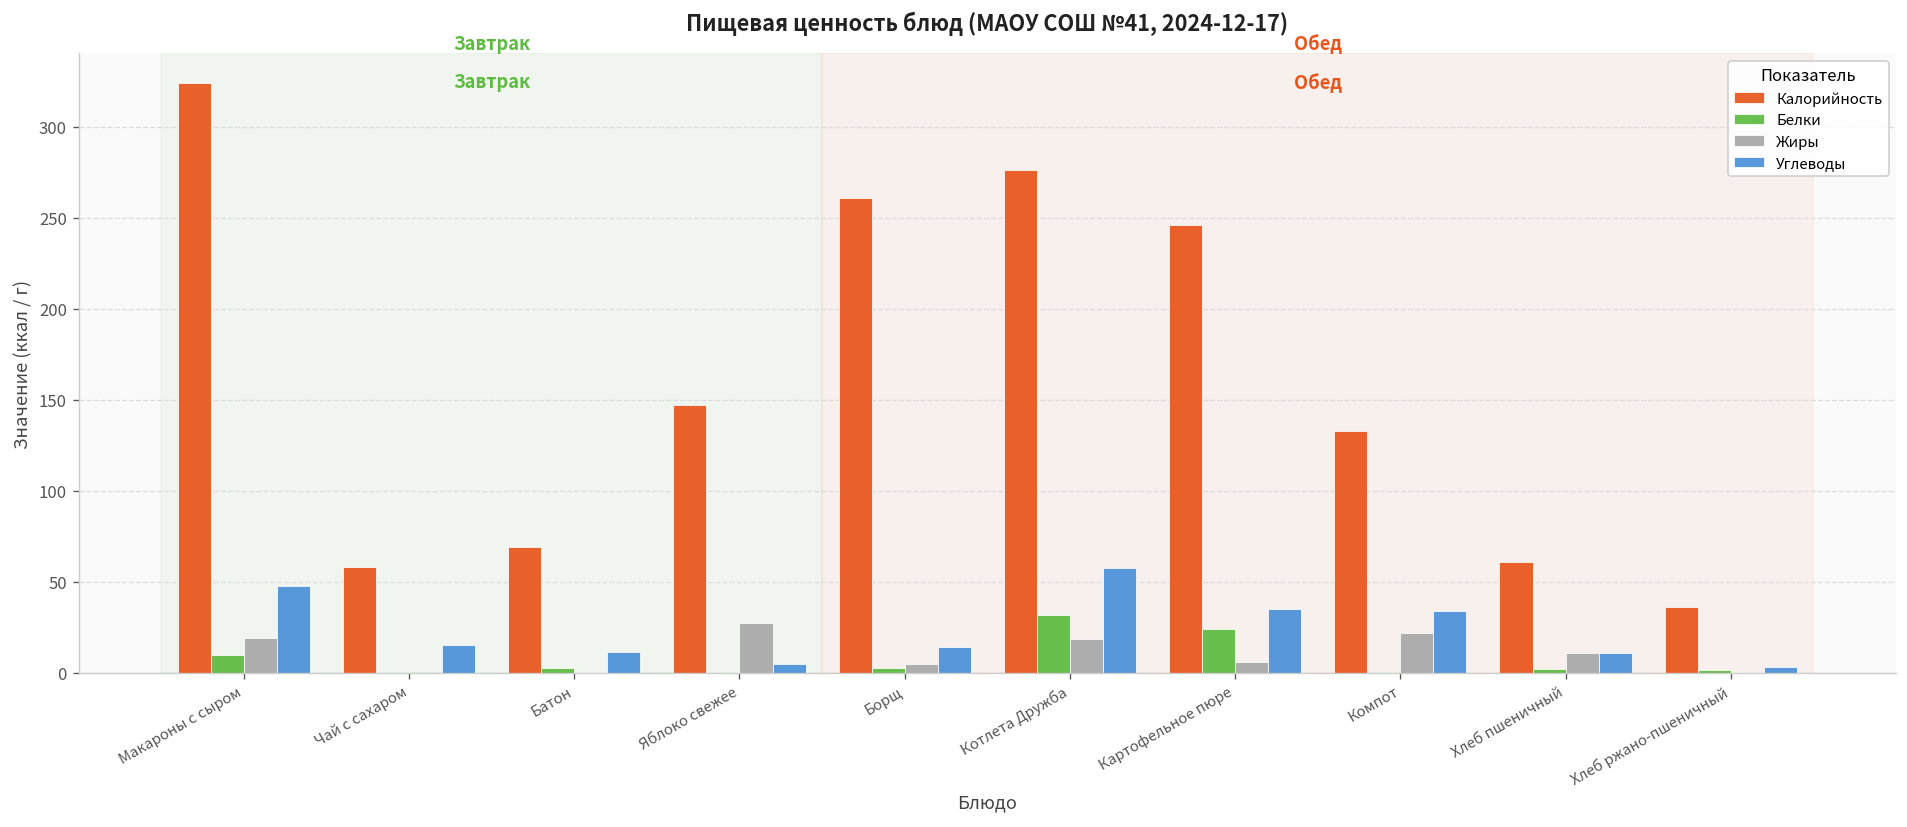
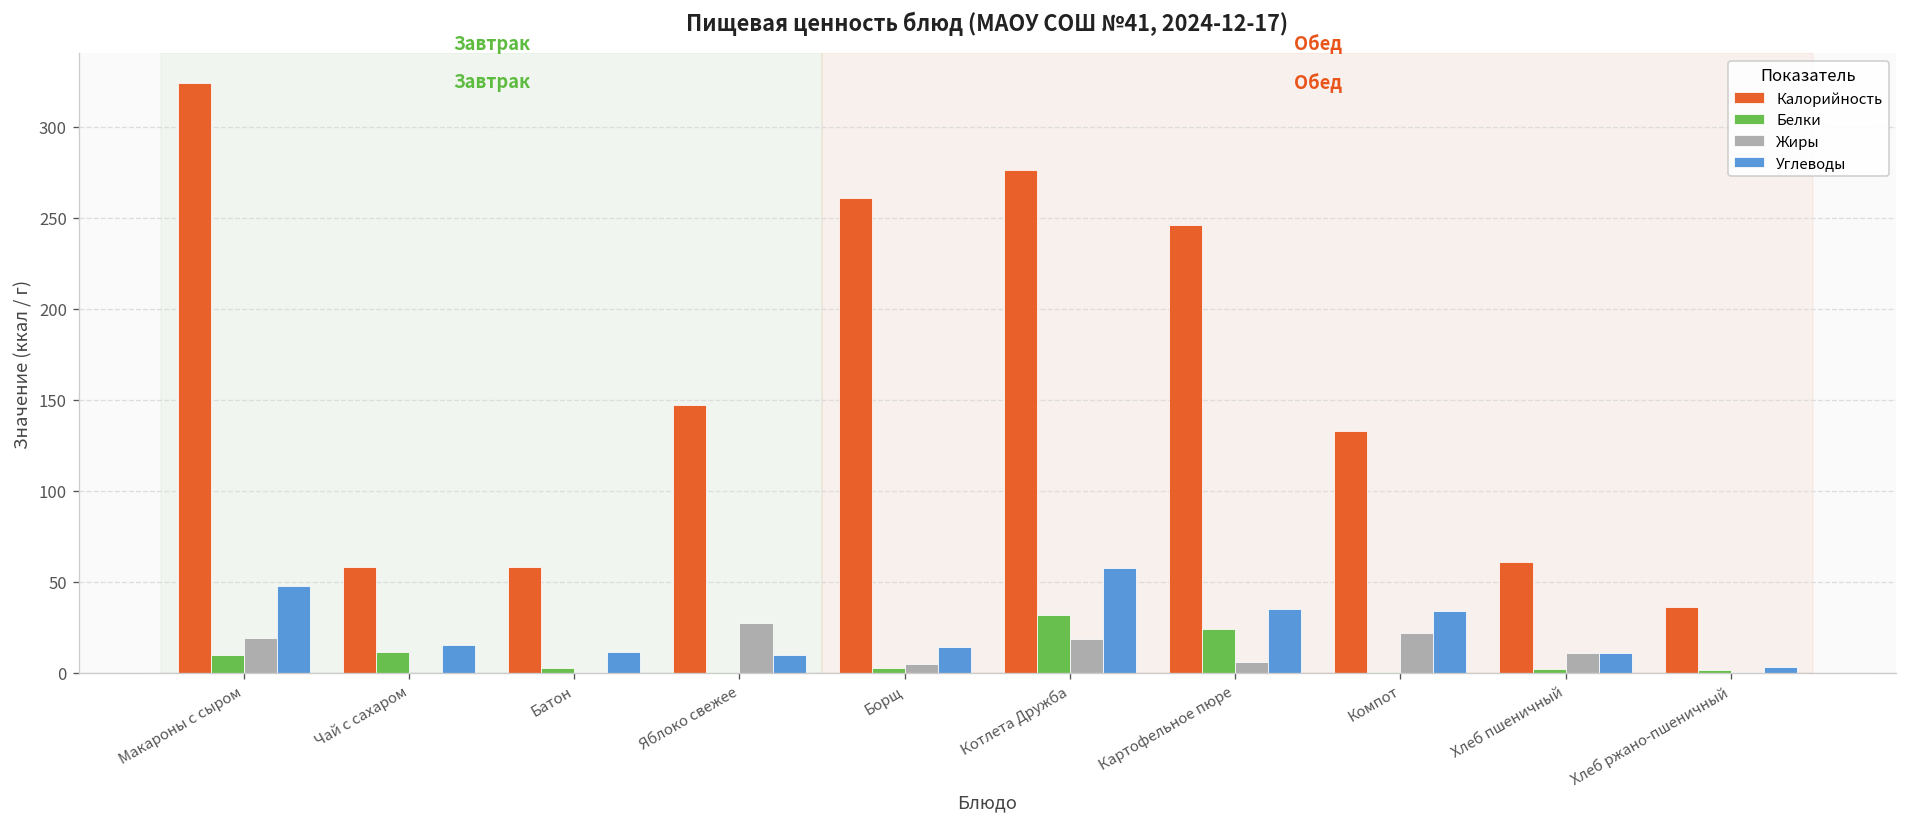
Белки, Чай с сахаром: 0 -> 11
Калорийность, Батон: 69 -> 58
Углеводы, Яблоко свежее: 5 -> 10
